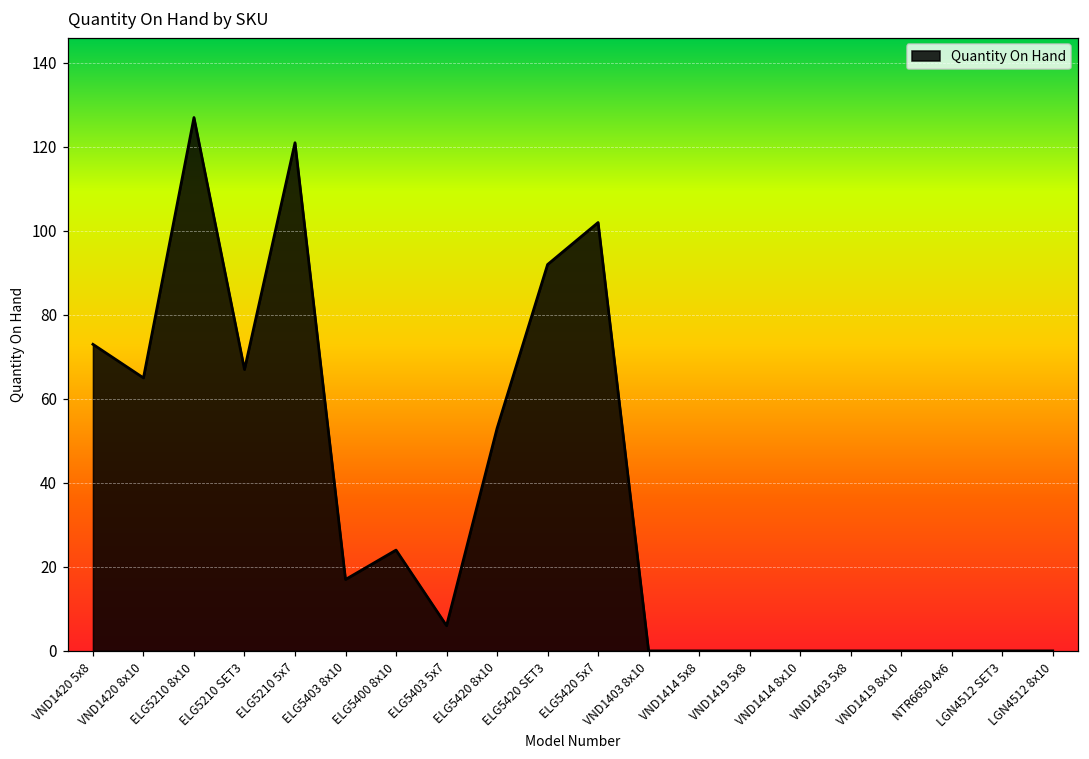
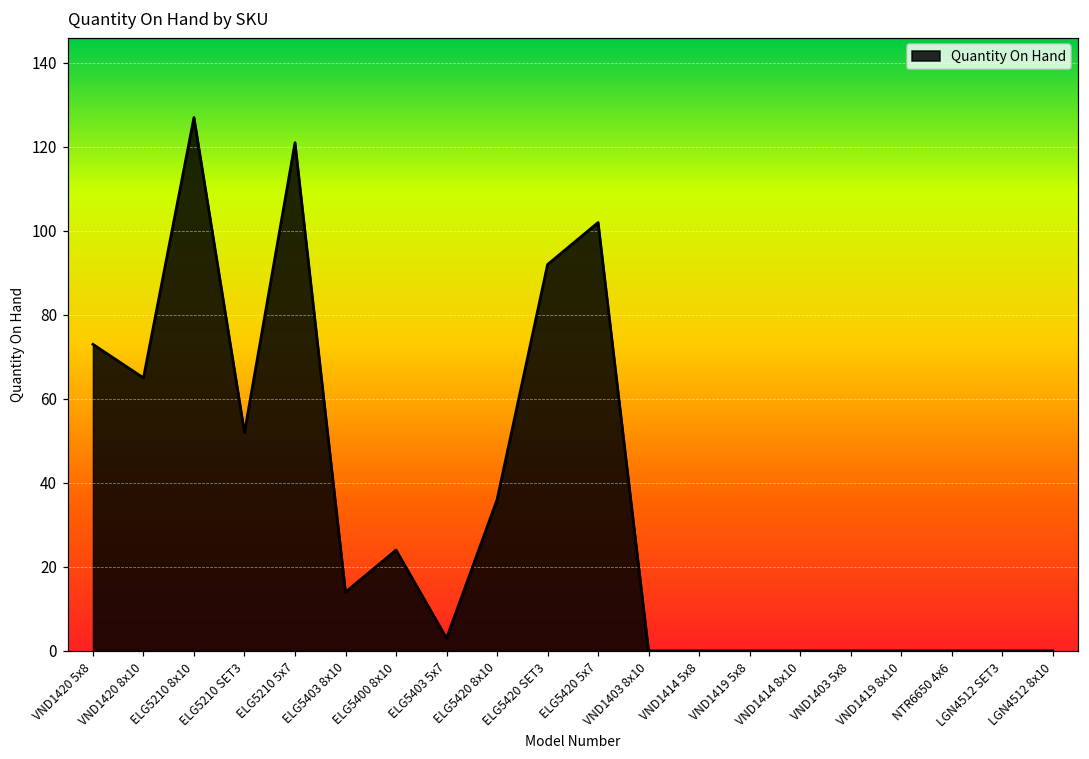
ELG5210 SET3: 67 -> 52
ELG5403 8x10: 17 -> 14
ELG5403 5x7: 6 -> 3
ELG5420 8x10: 53 -> 36
